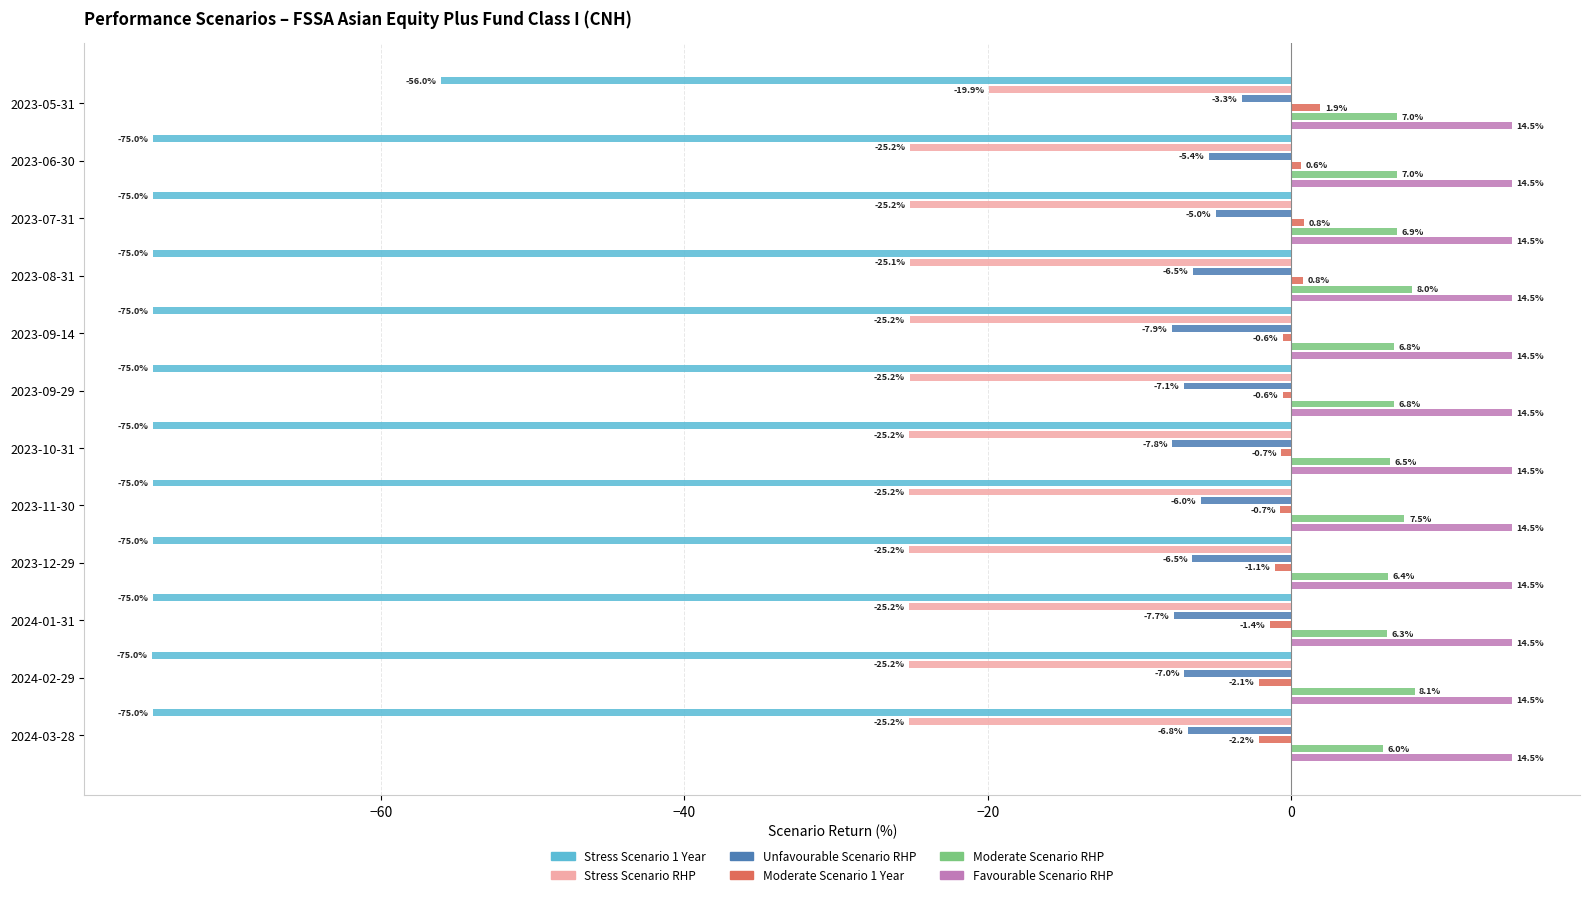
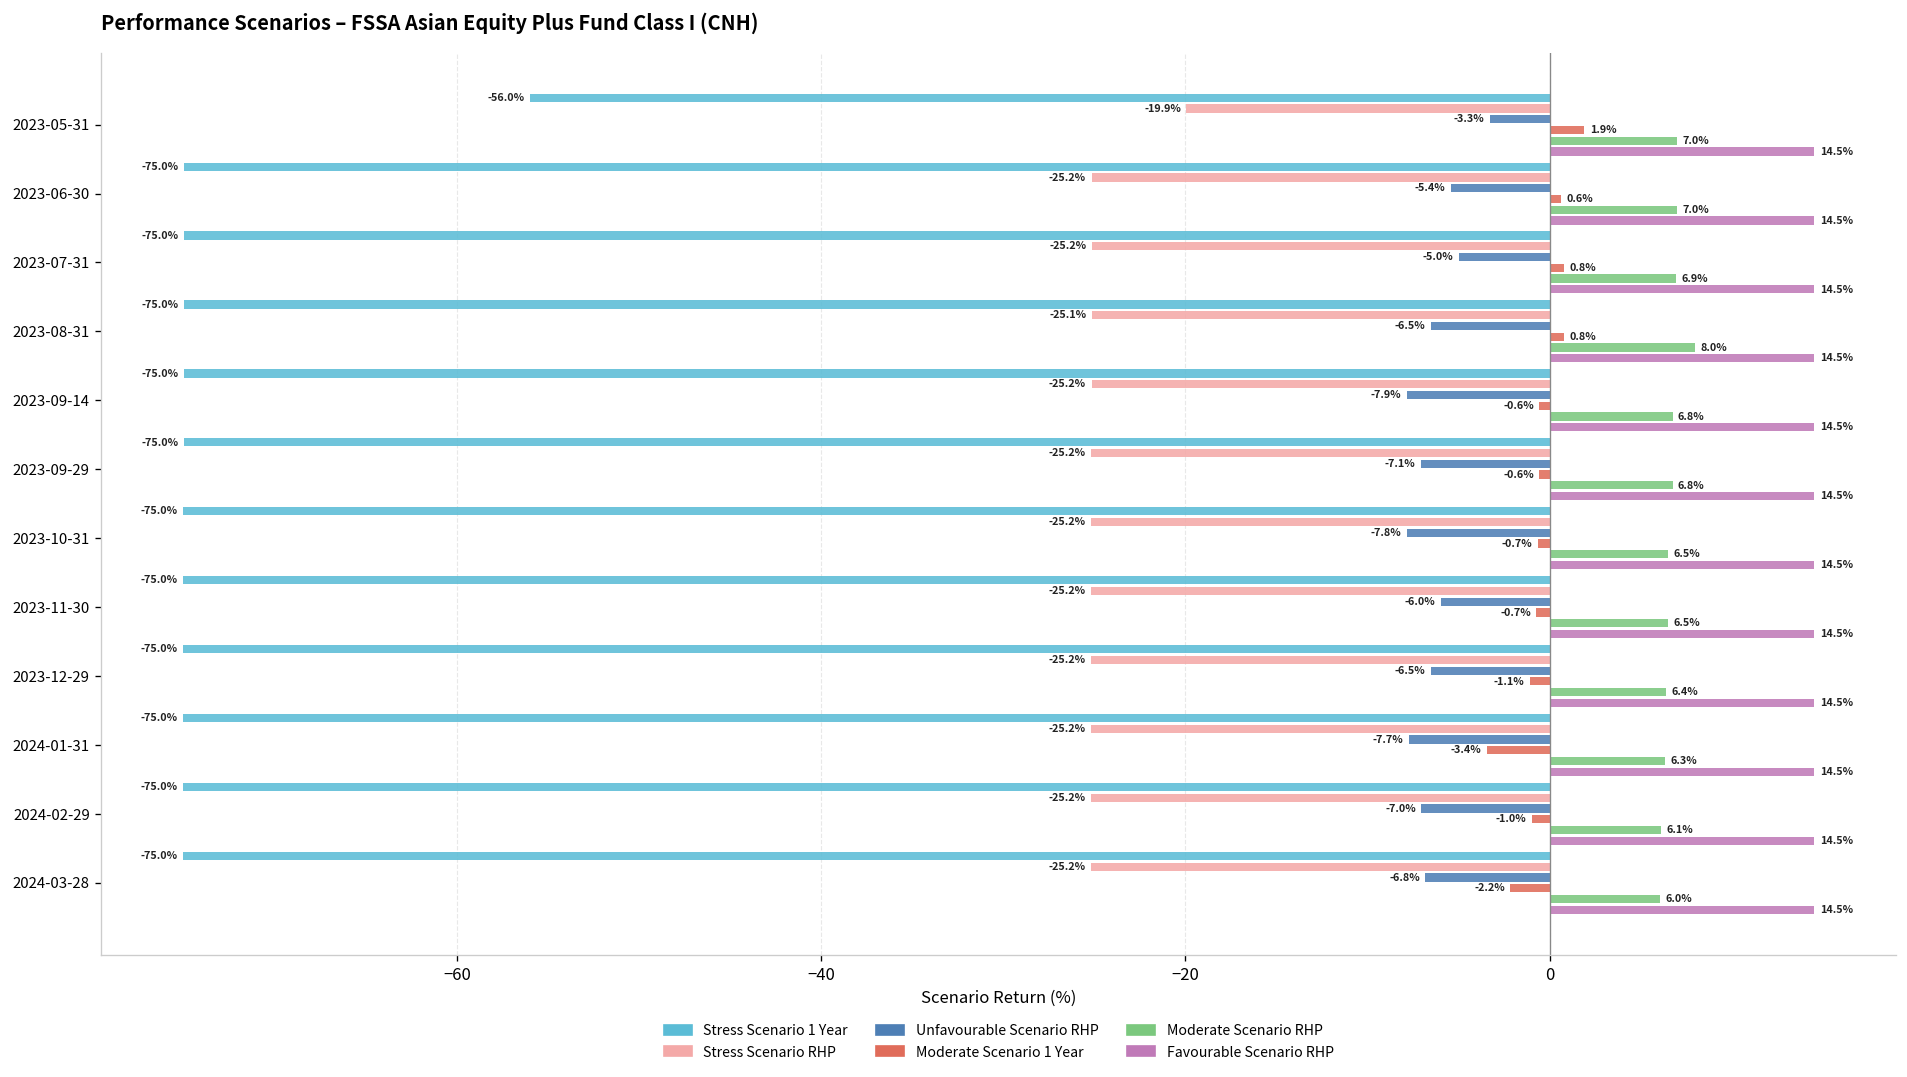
Moderate Scenario RHP, 2023-11-30: 7.5% -> 6.5%
Moderate Scenario 1 Year, 2024-01-31: -1.4% -> -3.4%
Moderate Scenario 1 Year, 2024-02-29: -2.1% -> -1.0%
Moderate Scenario RHP, 2024-02-29: 8.1% -> 6.1%
